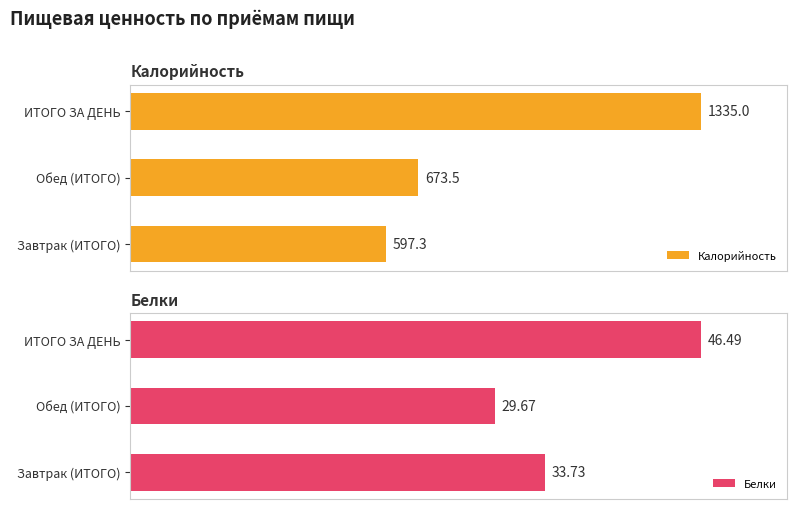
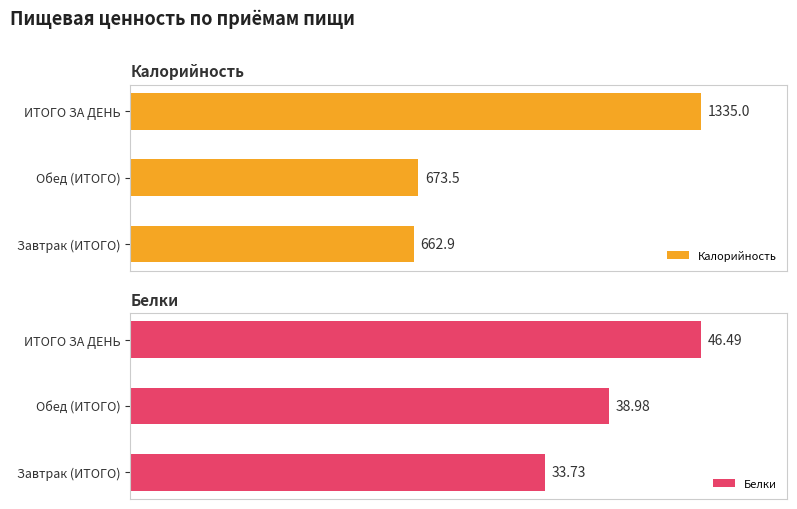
Калорийность, Завтрак (ИТОГО): 597.3 -> 662.9
Белки, Обед (ИТОГО): 29.67 -> 38.98
